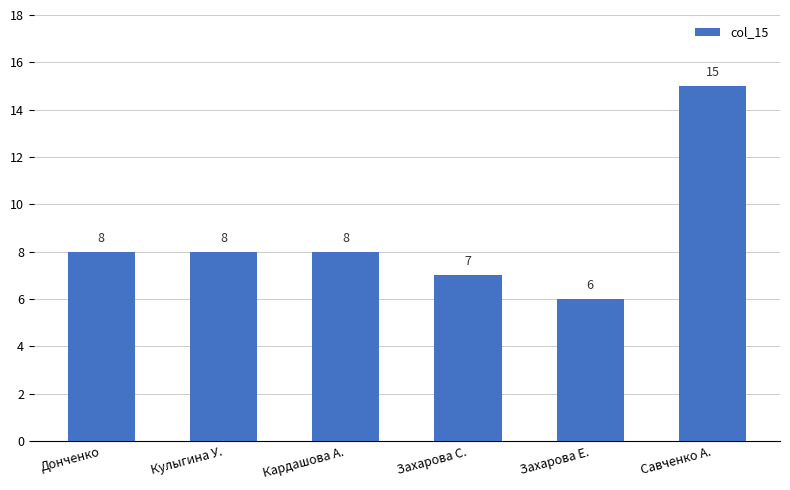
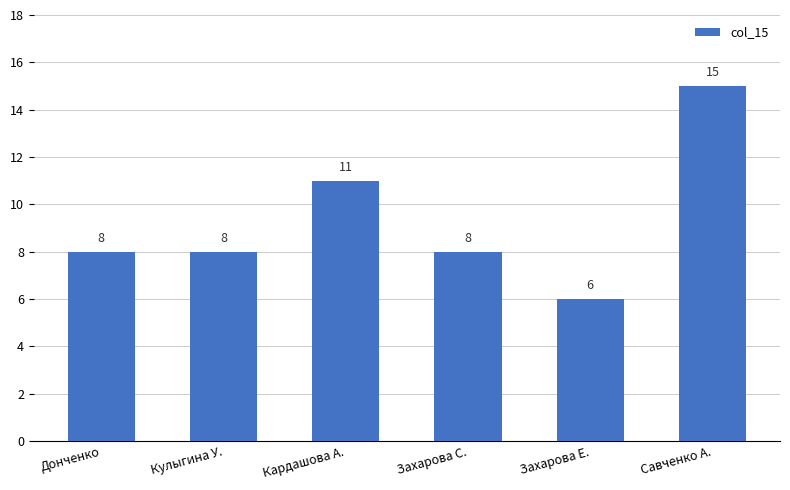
Кардашова А.: 8 -> 11
Захарова С.: 7 -> 8
